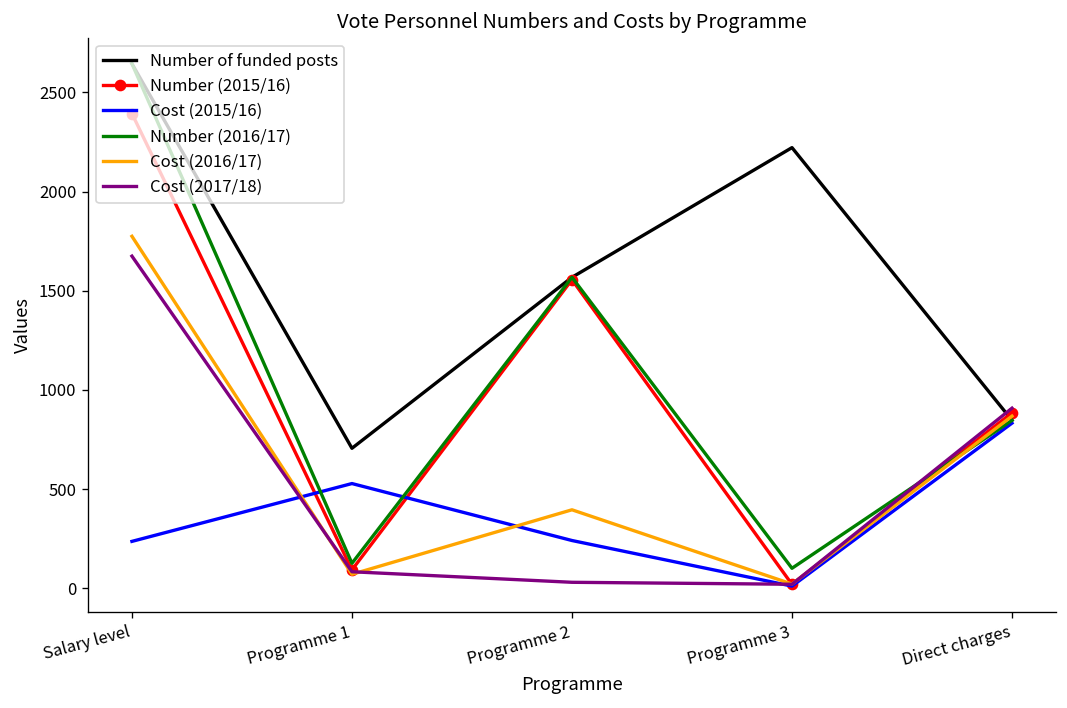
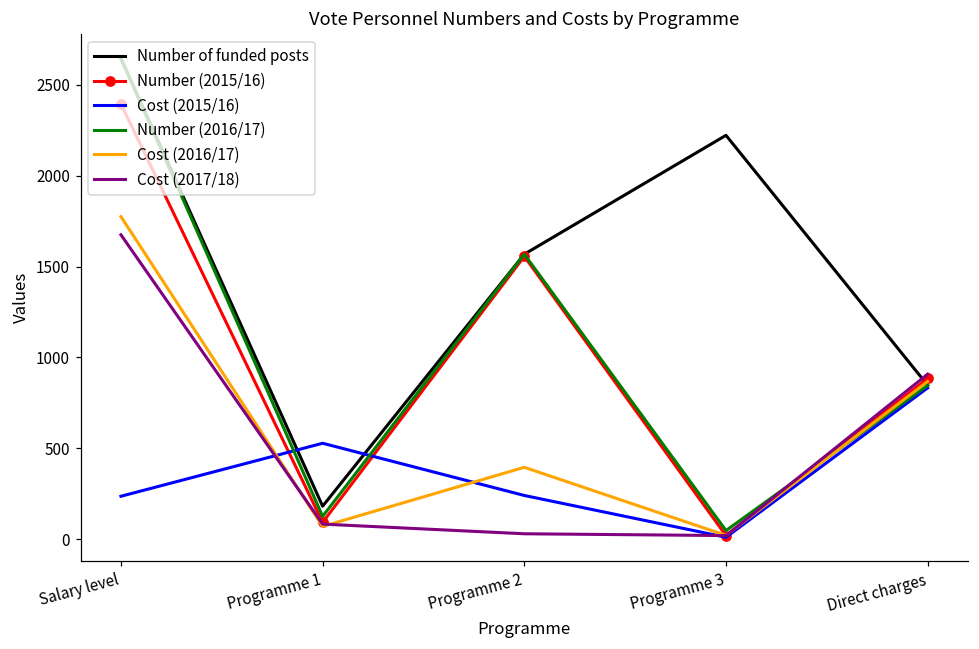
Number of funded posts, Programme 1: 710 -> 180
Number (2016/17), Programme 3: 100 -> 50
